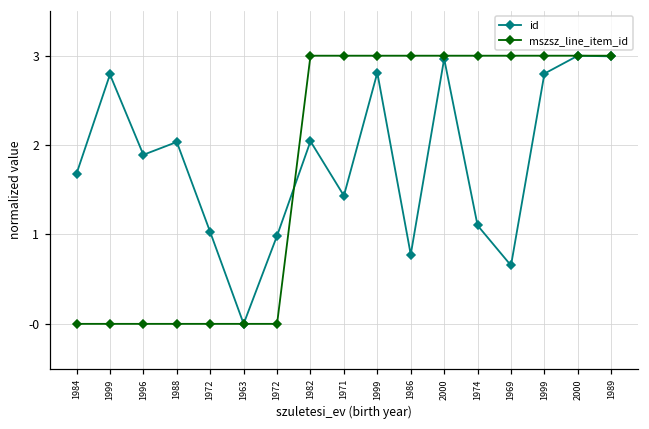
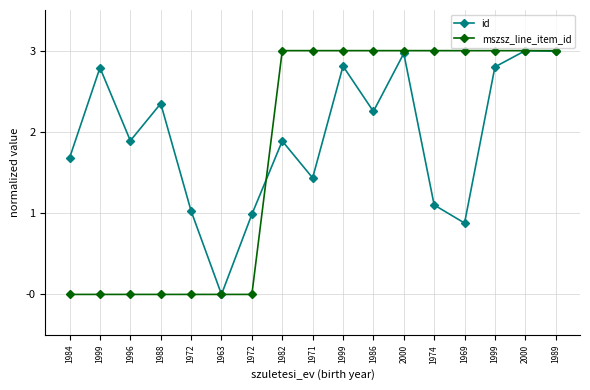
id, 1988: 2.0 -> 2.3
id, 1982: 2.0 -> 1.9
id, 1986: 0.8 -> 2.3
id, 1969: 0.7 -> 0.9
